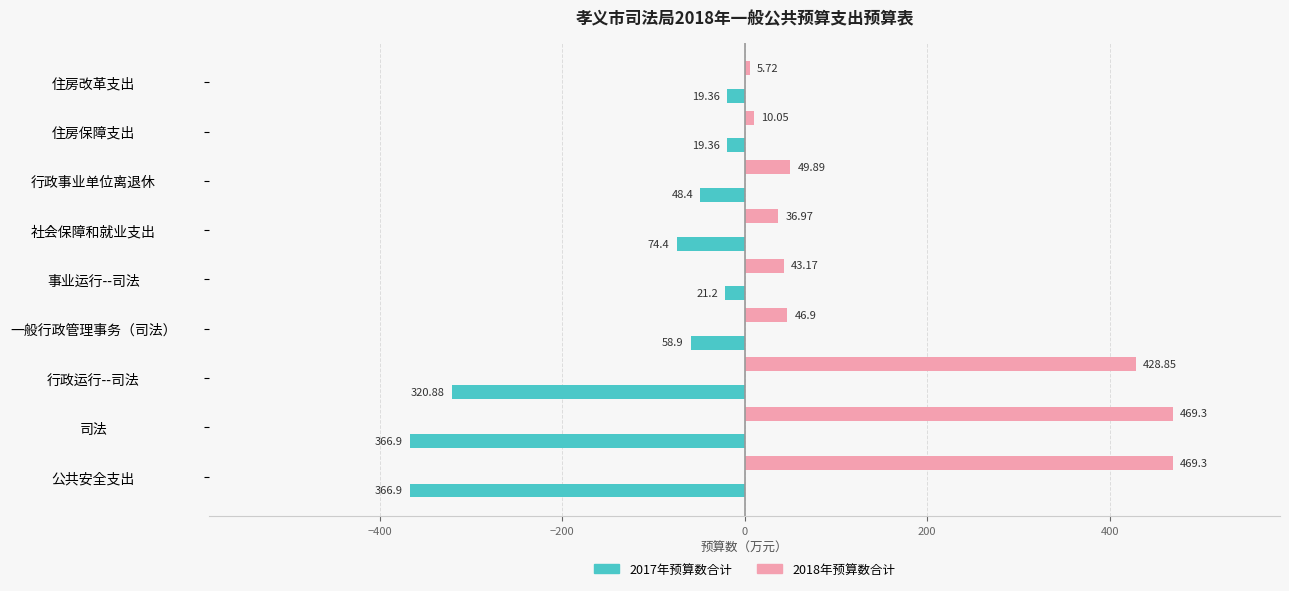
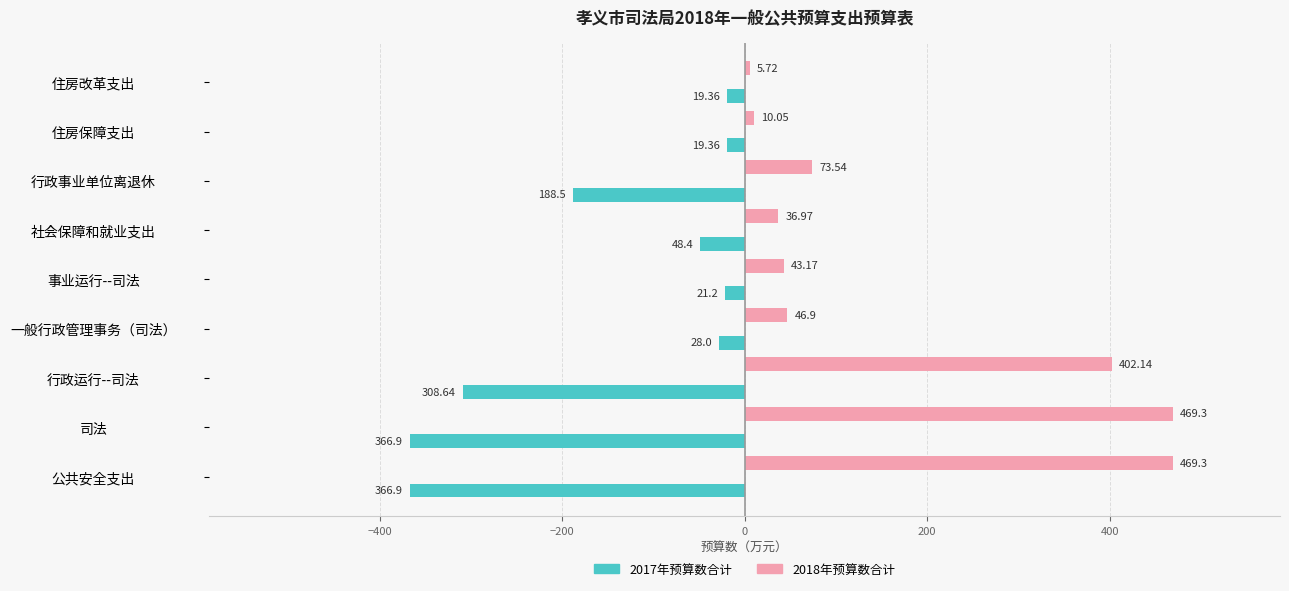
2018年预算数合计, 行政事业单位离退休: 49.89 -> 73.54
2017年预算数合计, 行政事业单位离退休: 48.4 -> 188.5
2017年预算数合计, 社会保障和就业支出: 74.4 -> 48.4
2017年预算数合计, 一般行政管理事务（司法）: 58.9 -> 28.0
2018年预算数合计, 行政运行--司法: 428.85 -> 402.14
2017年预算数合计, 行政运行--司法: 320.88 -> 308.64
